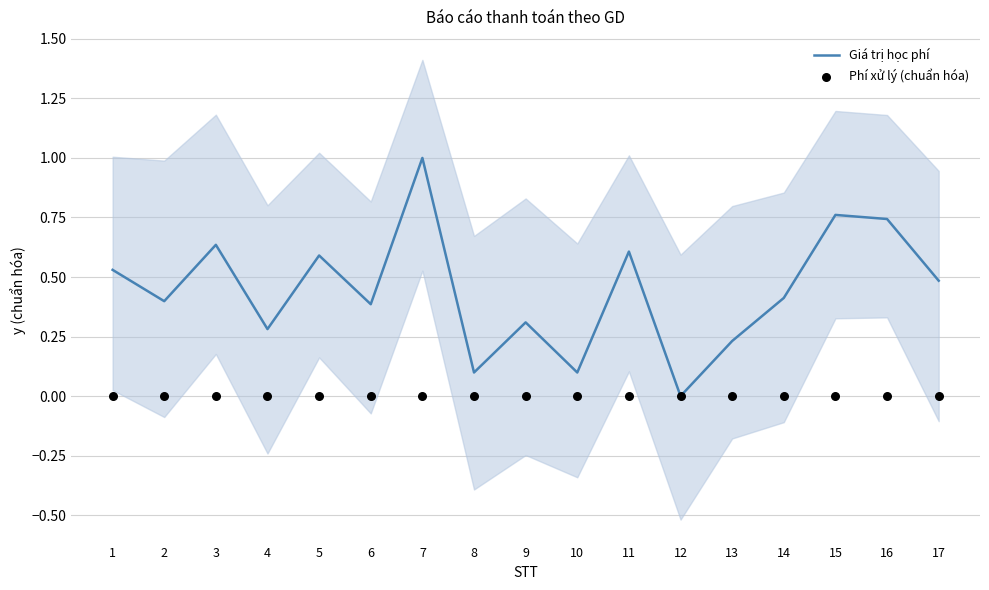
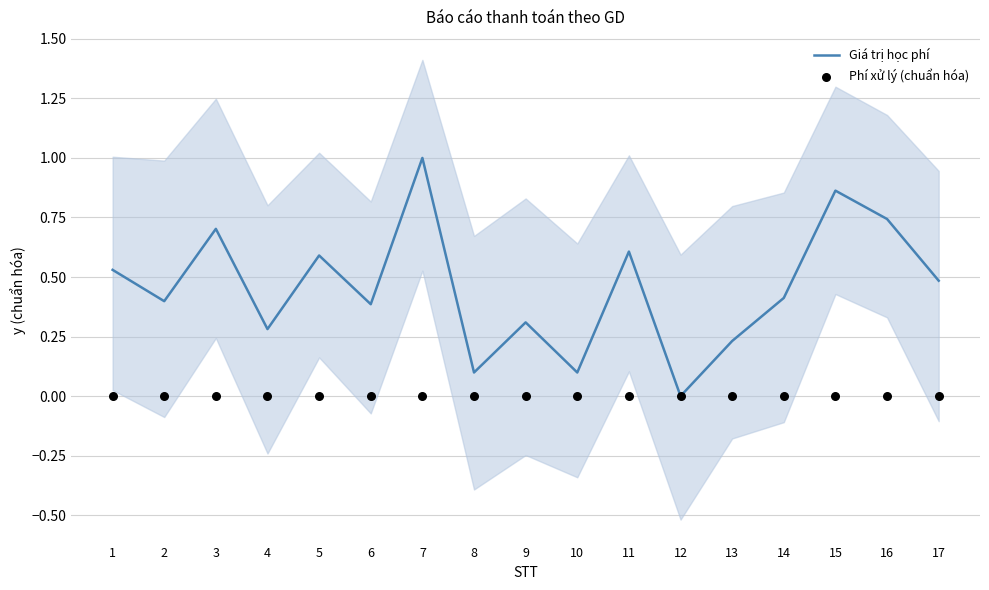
Giá trị học phí, 3: 0.64 -> 0.70
Giá trị học phí, 15: 0.76 -> 0.86
